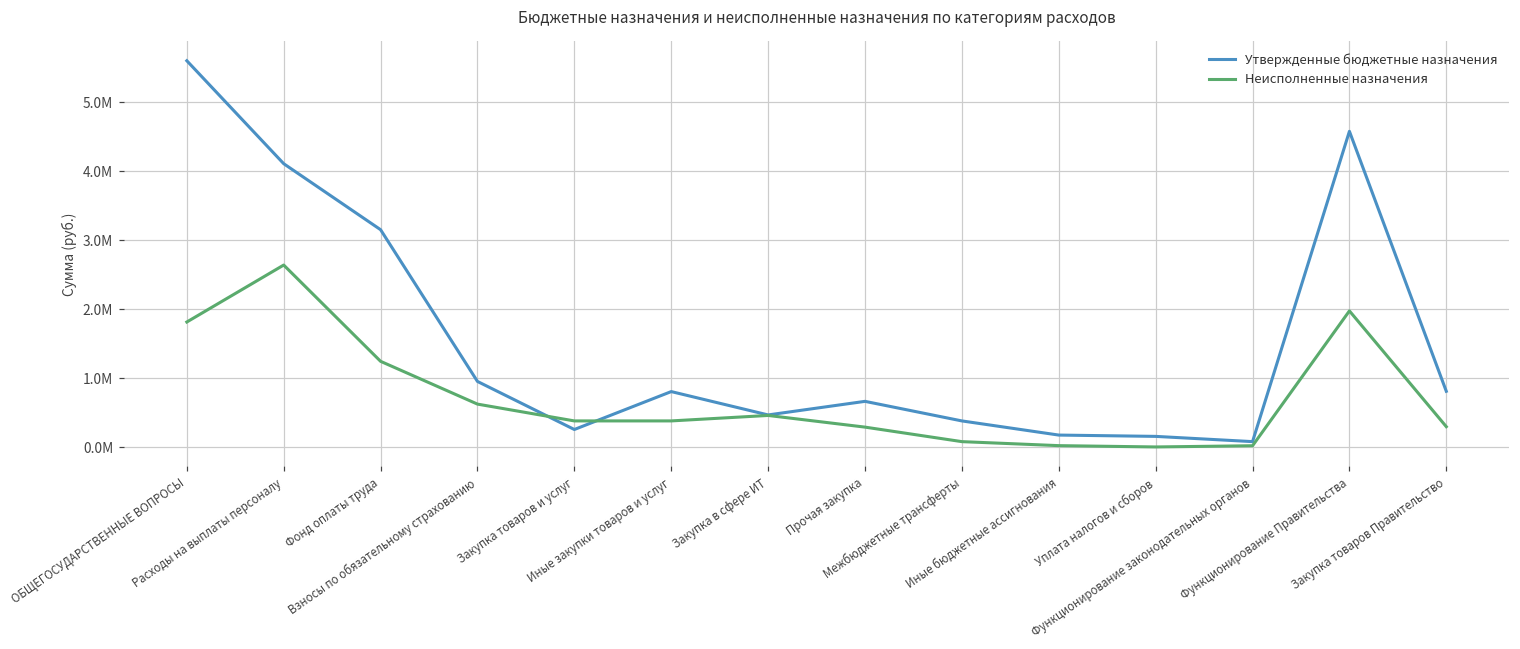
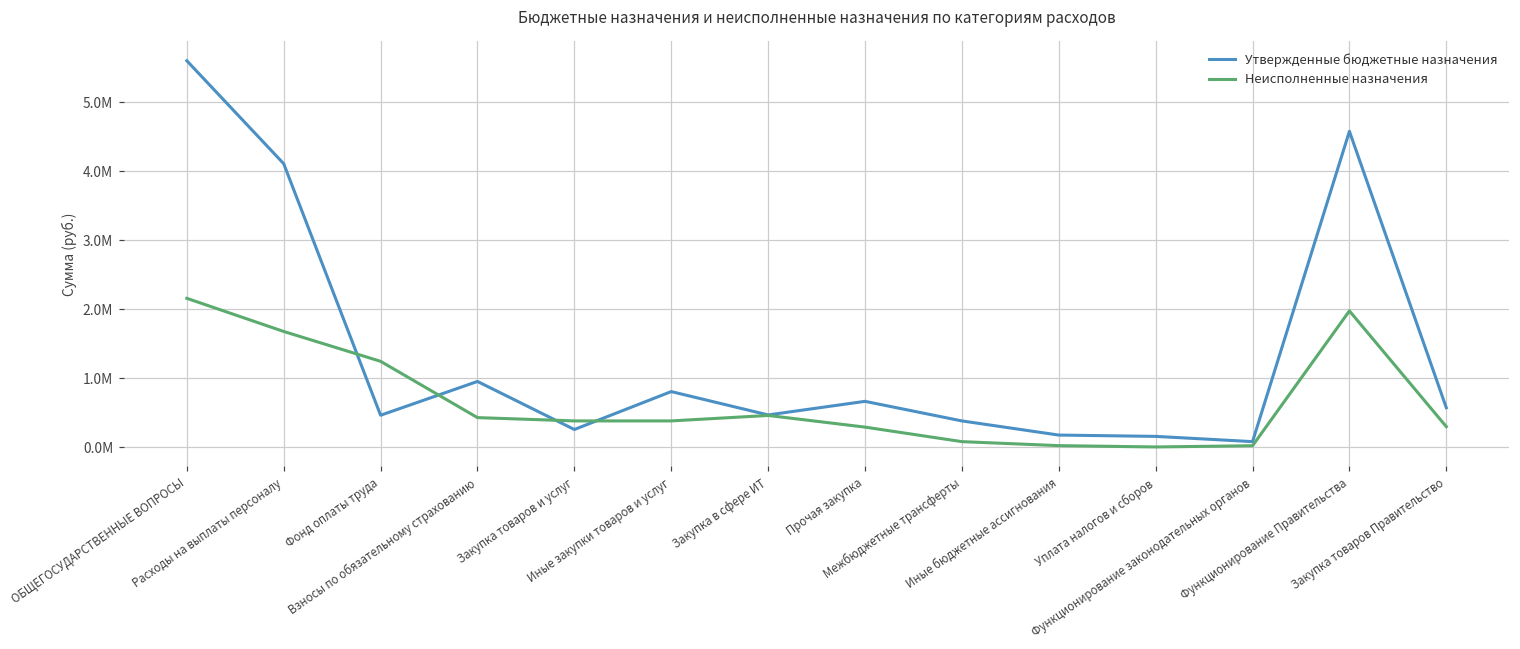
Неисполненные назначения, ОБЩЕГОСУДАРСТВЕННЫЕ ВОПРОСЫ: 1800000 -> 2200000
Неисполненные назначения, Расходы на выплаты персоналу: 2600000 -> 1700000
Утвержденные бюджетные назначения, Фонд оплаты труда: 3200000 -> 500000
Неисполненные назначения, Взносы по обязательному страхованию: 600000 -> 400000
Утвержденные бюджетные назначения, Закупка товаров Правительство: 800000 -> 600000
